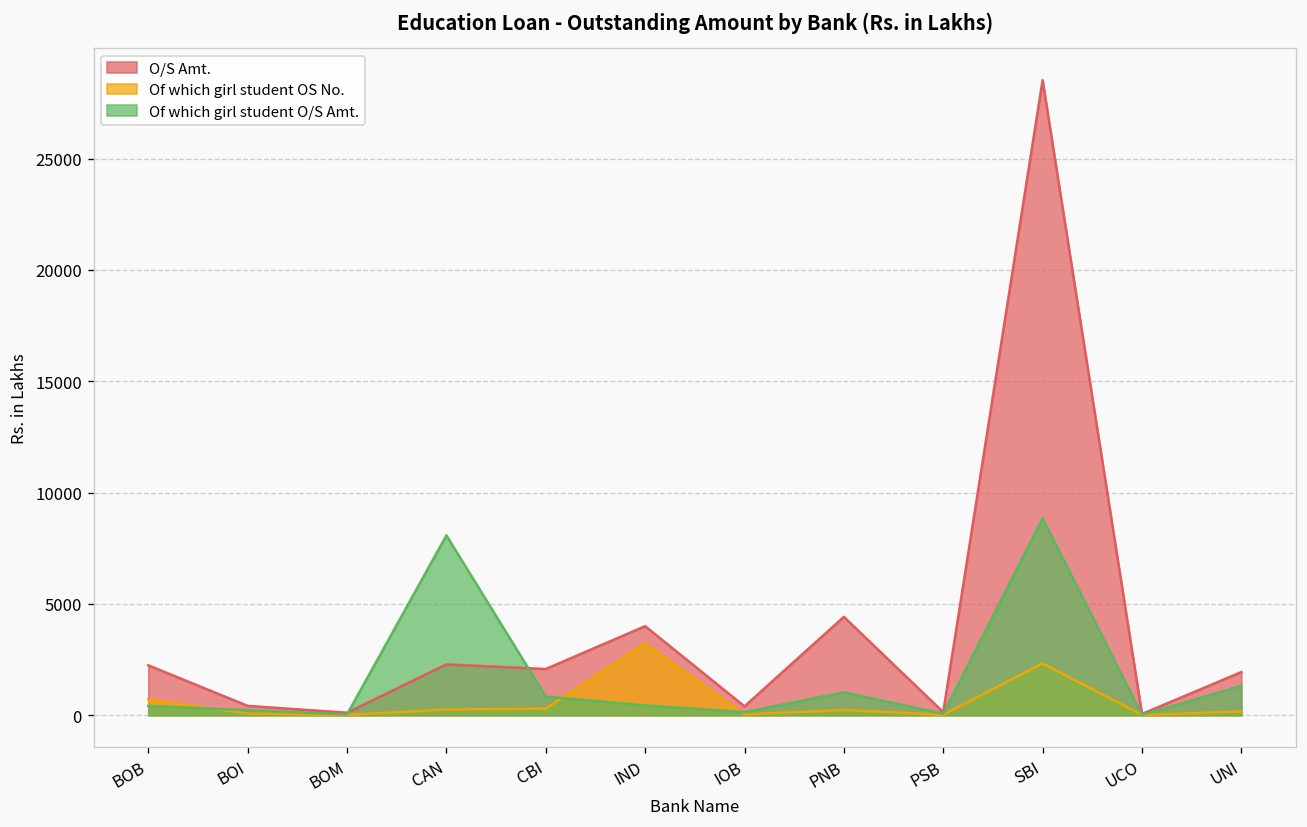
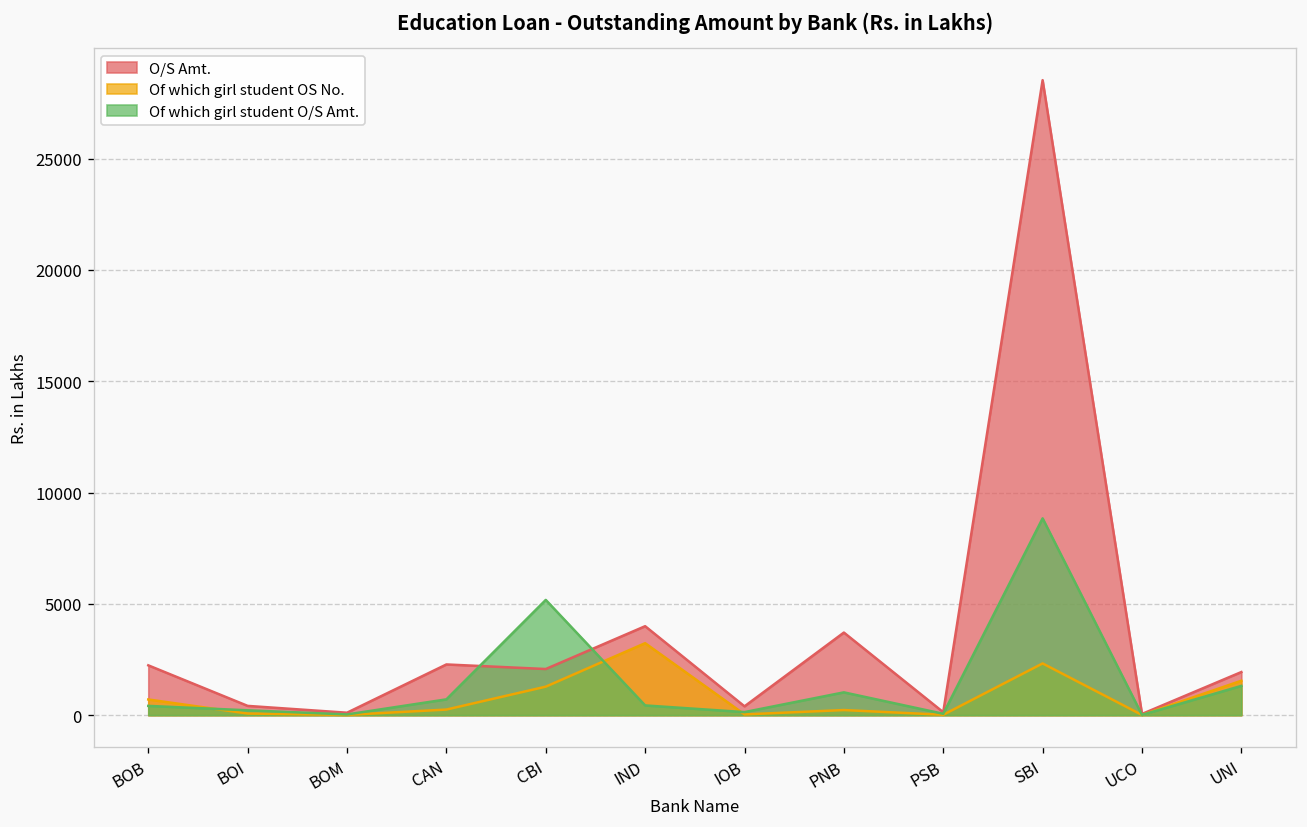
Of which girl student O/S Amt., CAN: 8100 -> 700
Of which girl student OS No., CBI: 300 -> 1300
Of which girl student O/S Amt., CBI: 800 -> 5200
O/S Amt., PNB: 4400 -> 3700
Of which girl student OS No., UNI: 200 -> 1500
